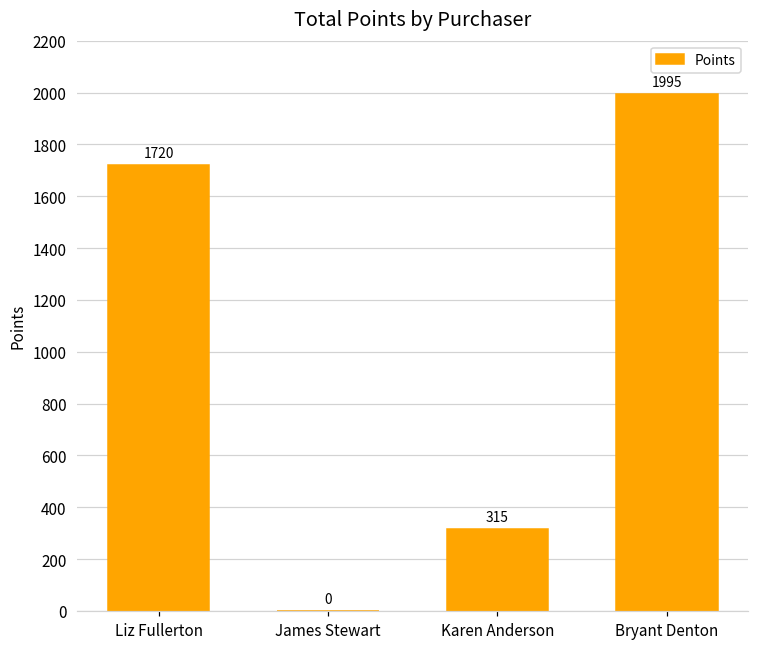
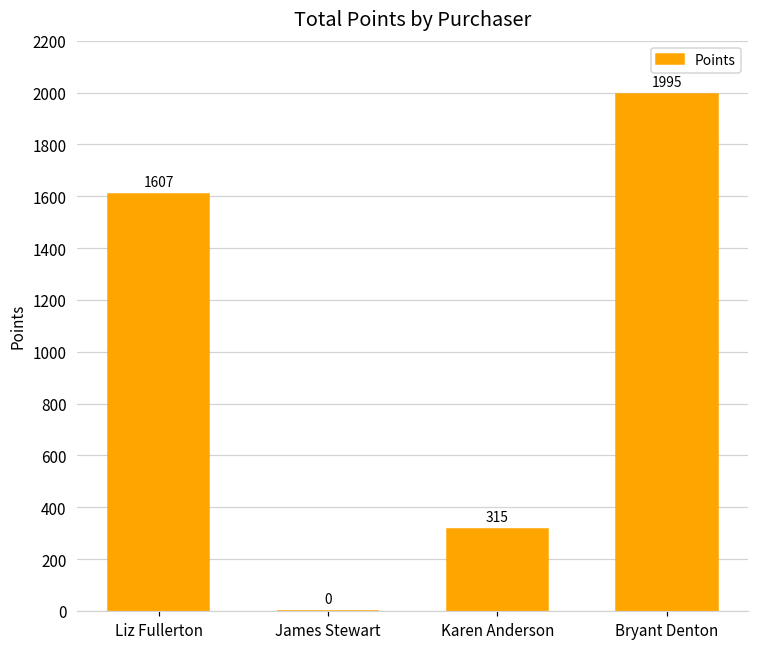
Liz Fullerton: 1720 -> 1607
